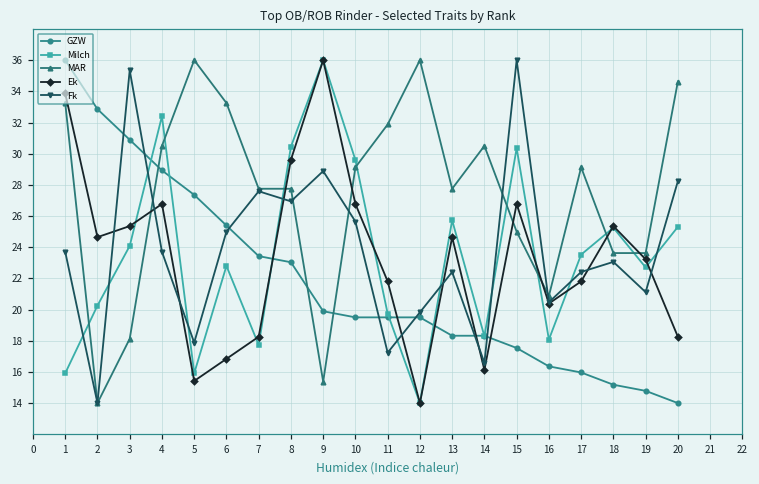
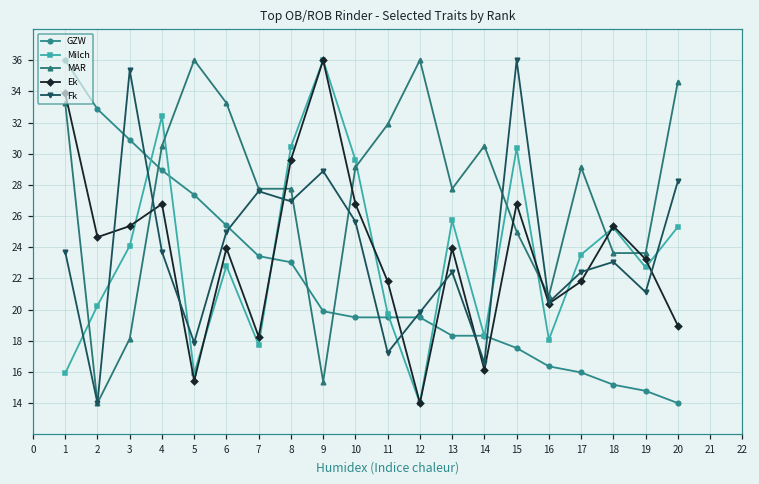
Ek, 6: 16.8 -> 23.9
Ek, 13: 24.6 -> 23.9
Ek, 20: 18.3 -> 19.0
